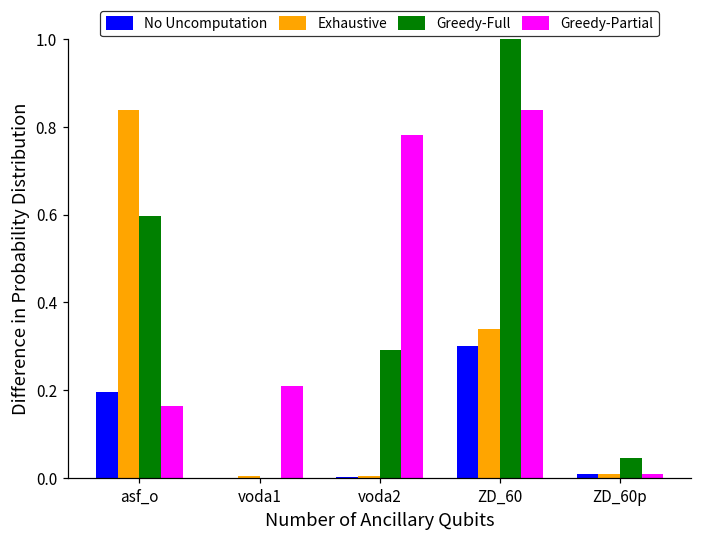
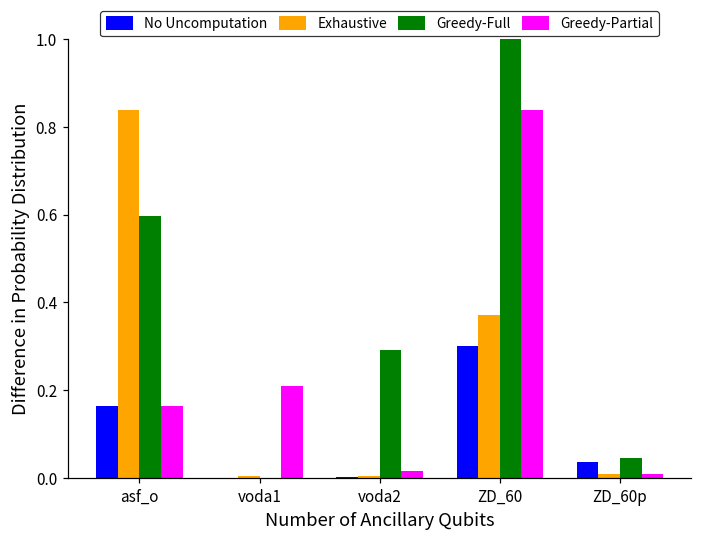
No Uncomputation, asf_o: 0.20 -> 0.16
Greedy-Partial, voda2: 0.78 -> 0.02
Exhaustive, ZD_60: 0.34 -> 0.37
No Uncomputation, ZD_60p: 0.01 -> 0.04
